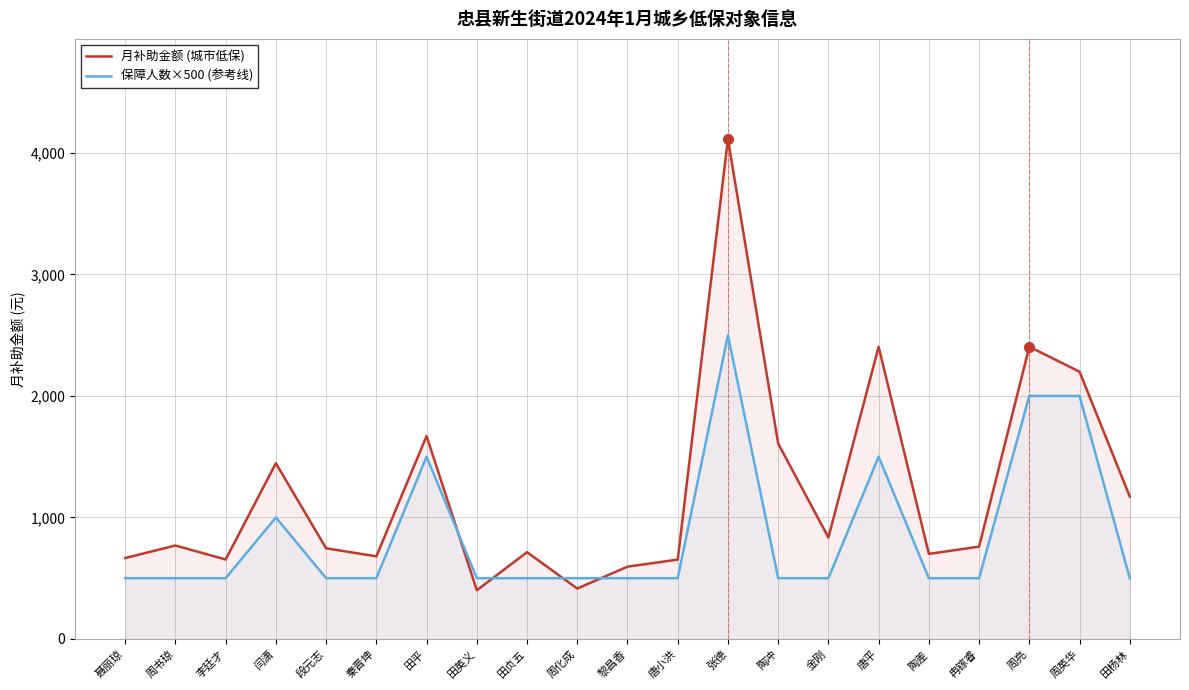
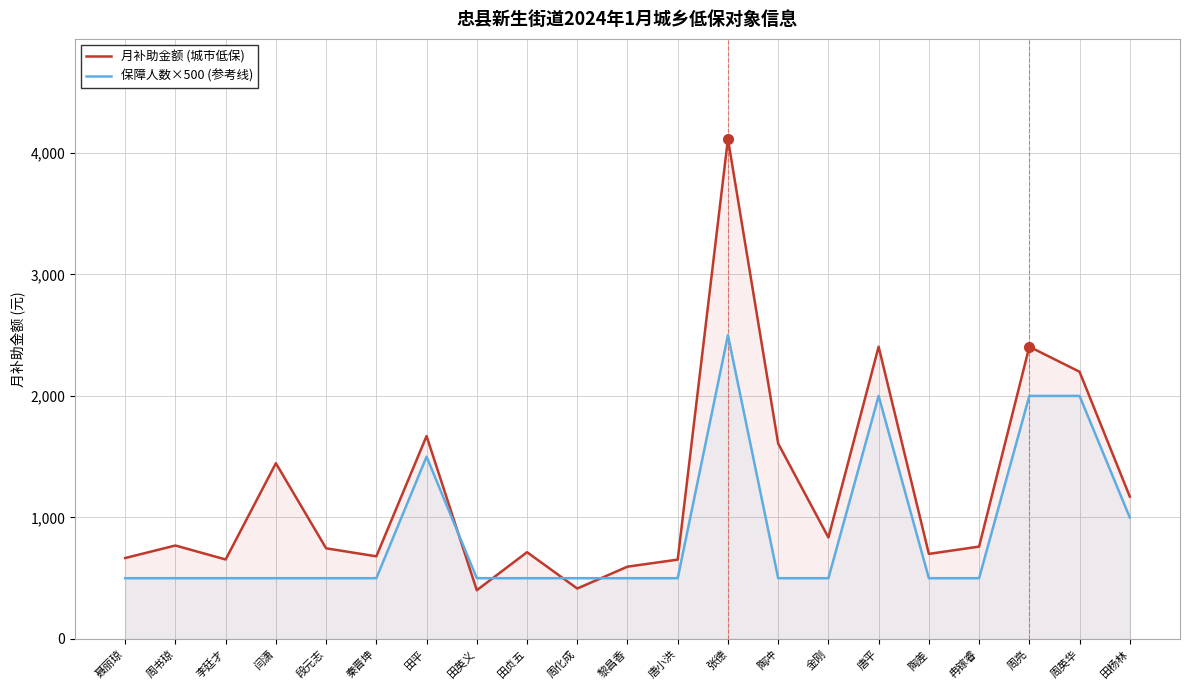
保障人数×500 (参考线), 闫潇: 1,000 -> 500
保障人数×500 (参考线), 唐平: 1,500 -> 2,000
保障人数×500 (参考线), 田杨林: 500 -> 1,000
